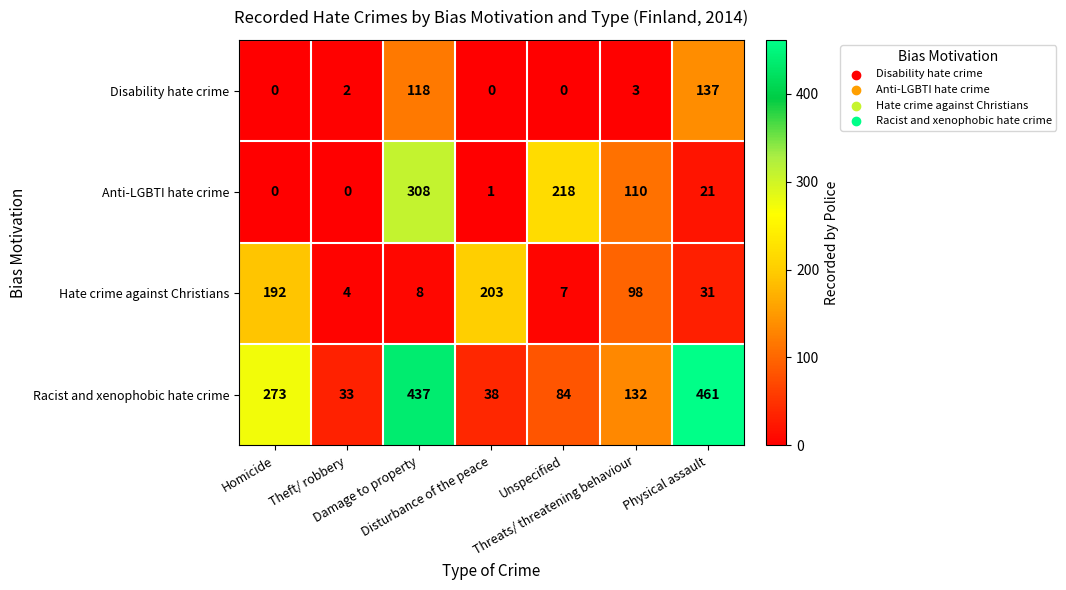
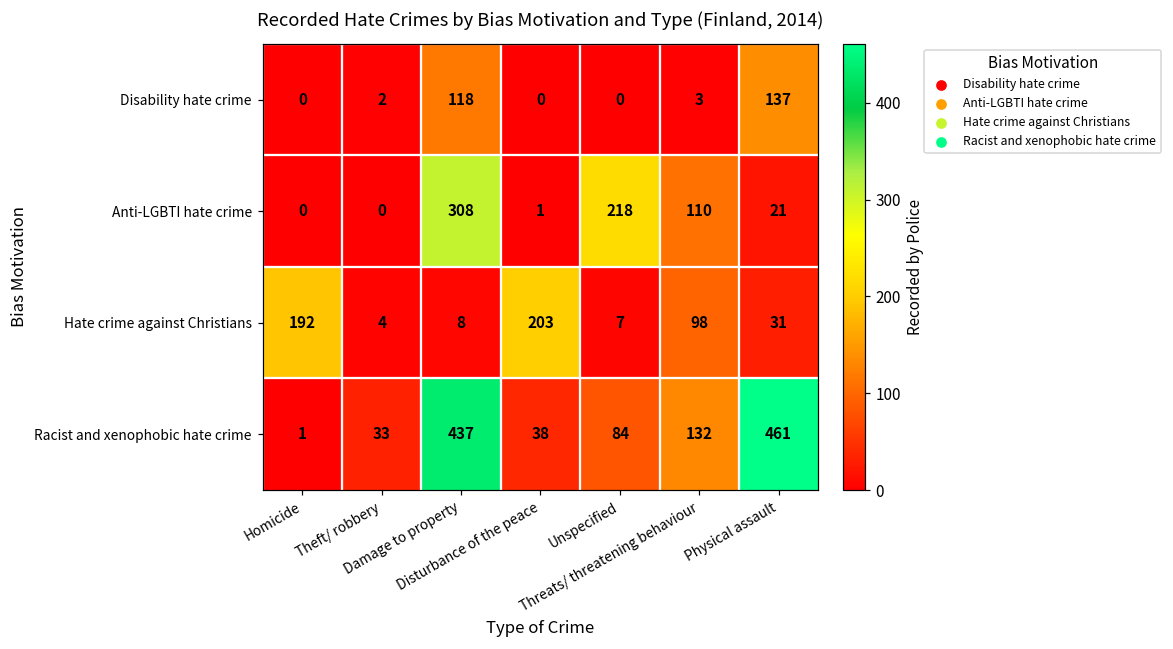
Racist and xenophobic hate crime, Homicide: 273 -> 1
